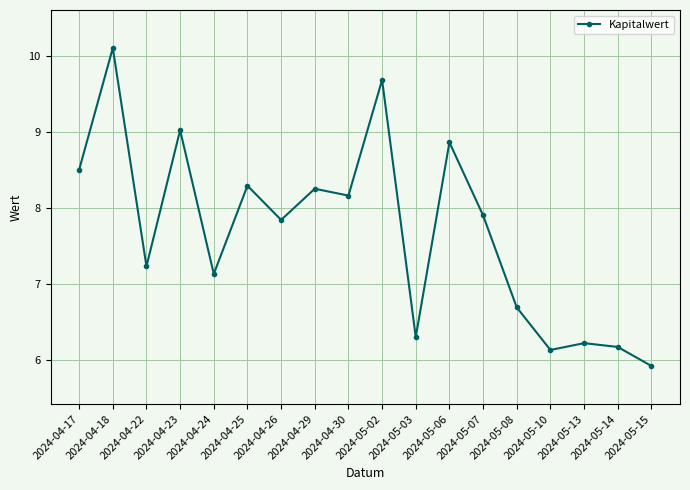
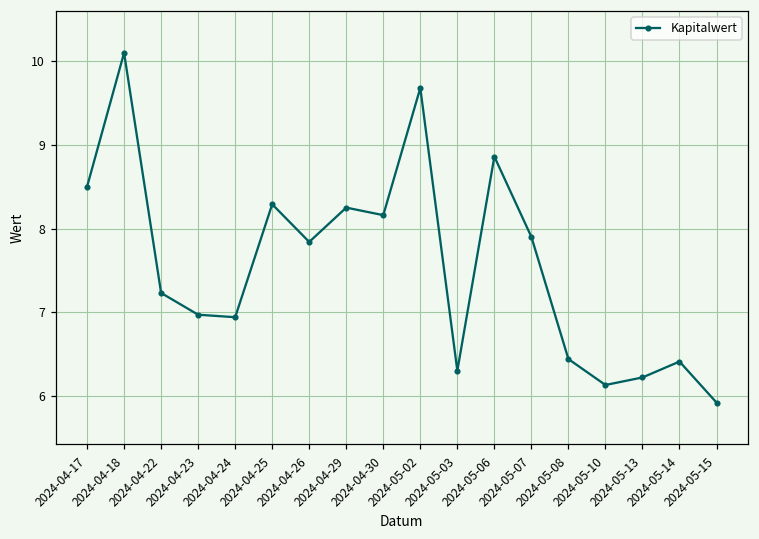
2024-04-23: 9.0 -> 7.0
2024-04-24: 7.1 -> 6.9
2024-05-08: 6.7 -> 6.4
2024-05-14: 6.2 -> 6.4
